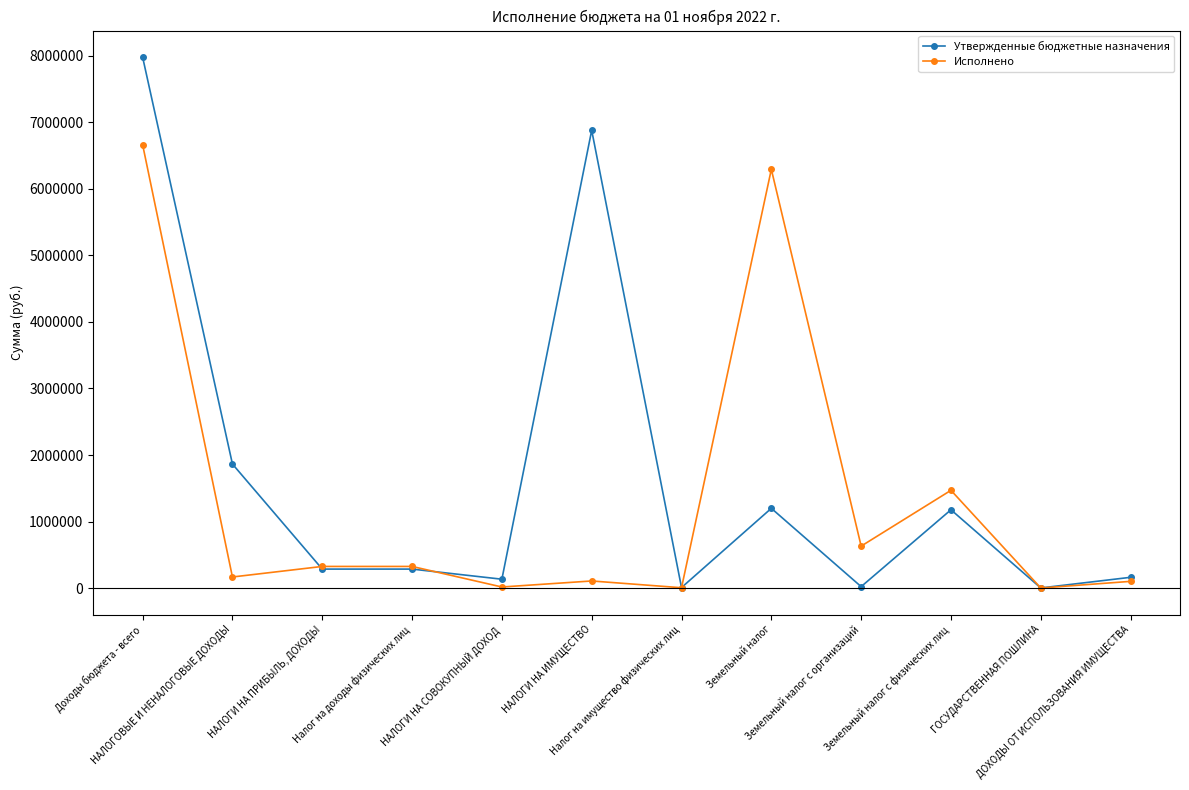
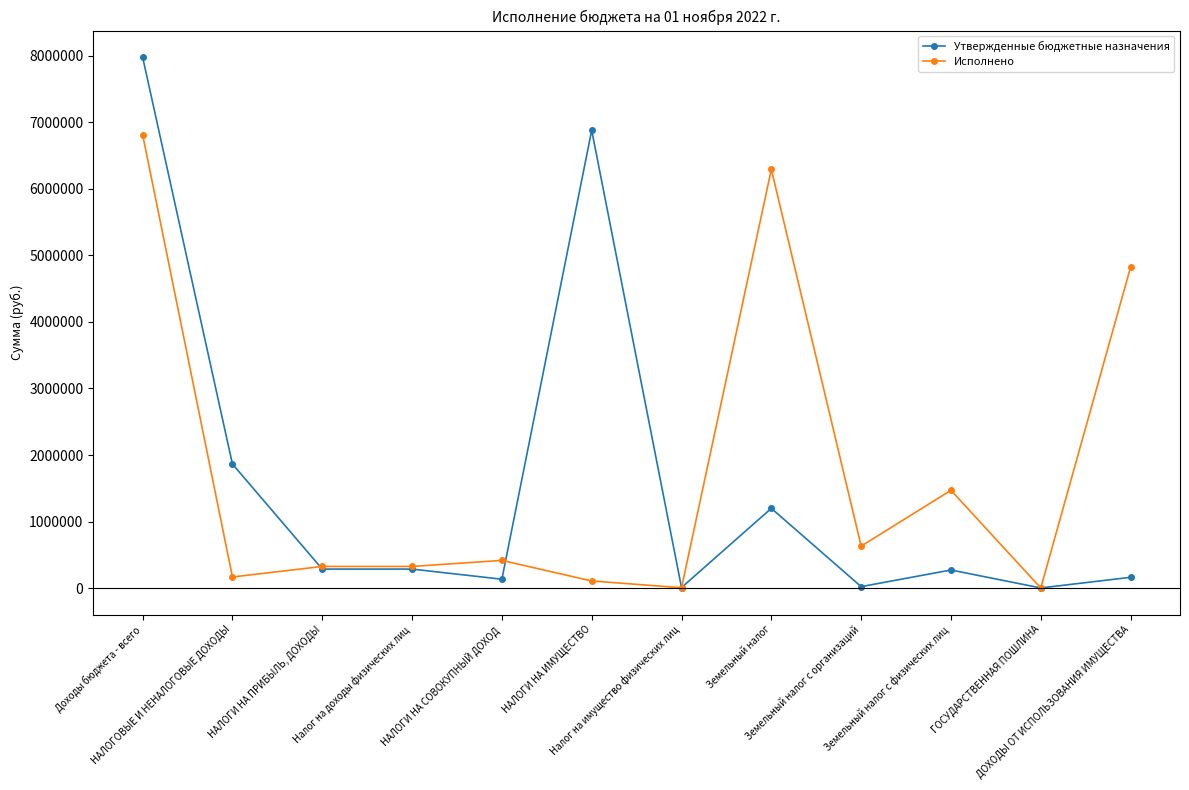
Исполнено, Доходы бюджета - всего: 6700000 -> 6800000
Исполнено, НАЛОГИ НА СОВОКУПНЫЙ ДОХОД: 0 -> 400000
Утвержденные бюджетные назначения, Земельный налог с физических лиц: 1200000 -> 300000
Исполнено, ДОХОДЫ ОТ ИСПОЛЬЗОВАНИЯ ИМУЩЕСТВА: 100000 -> 4800000
